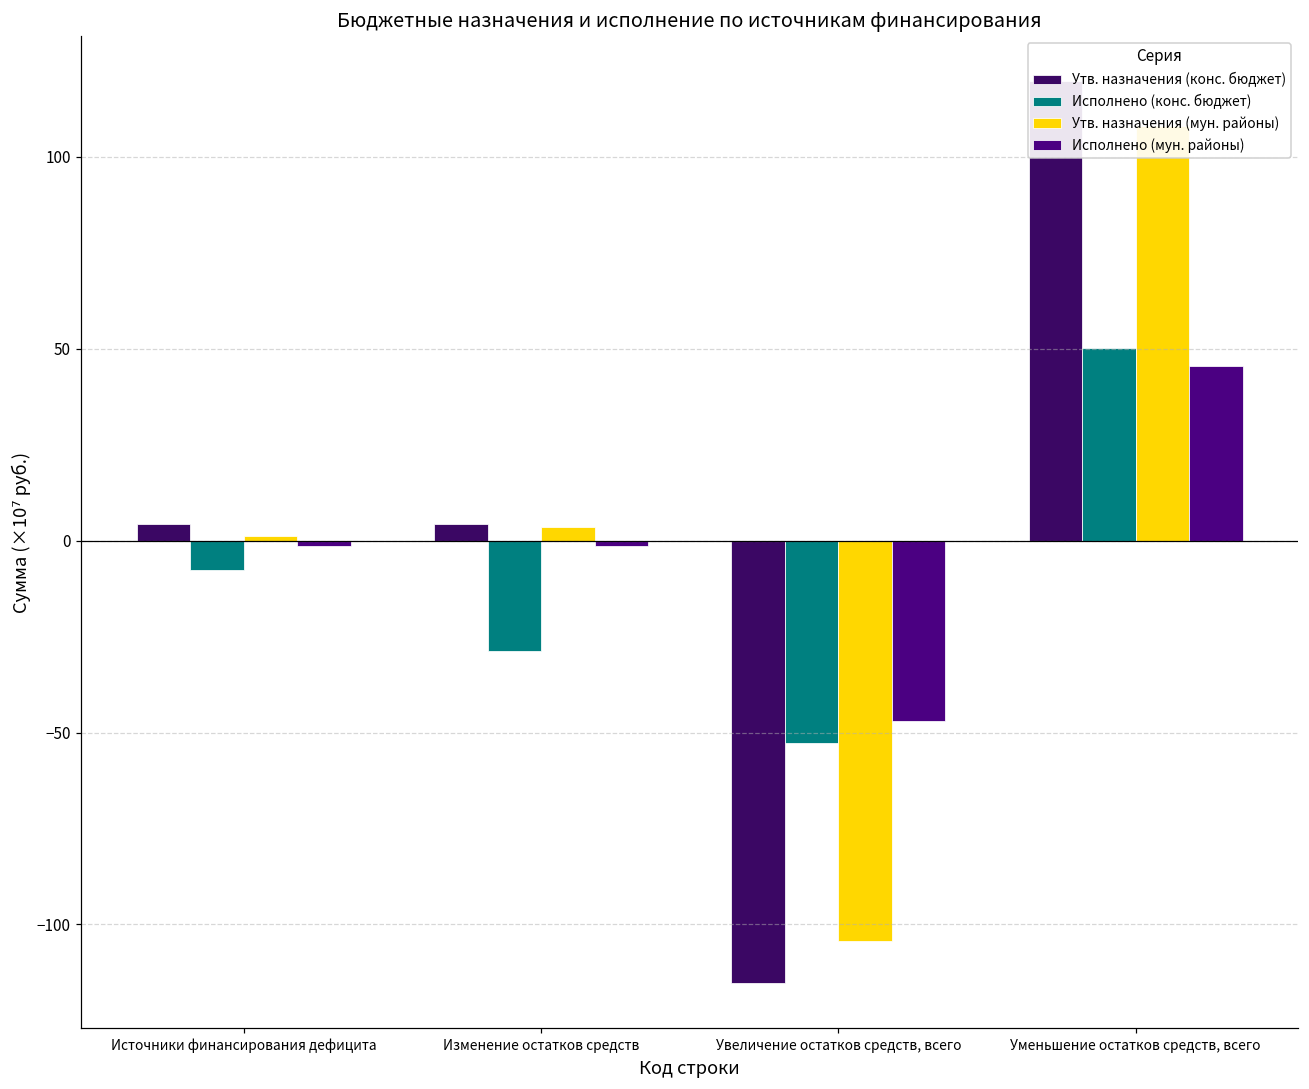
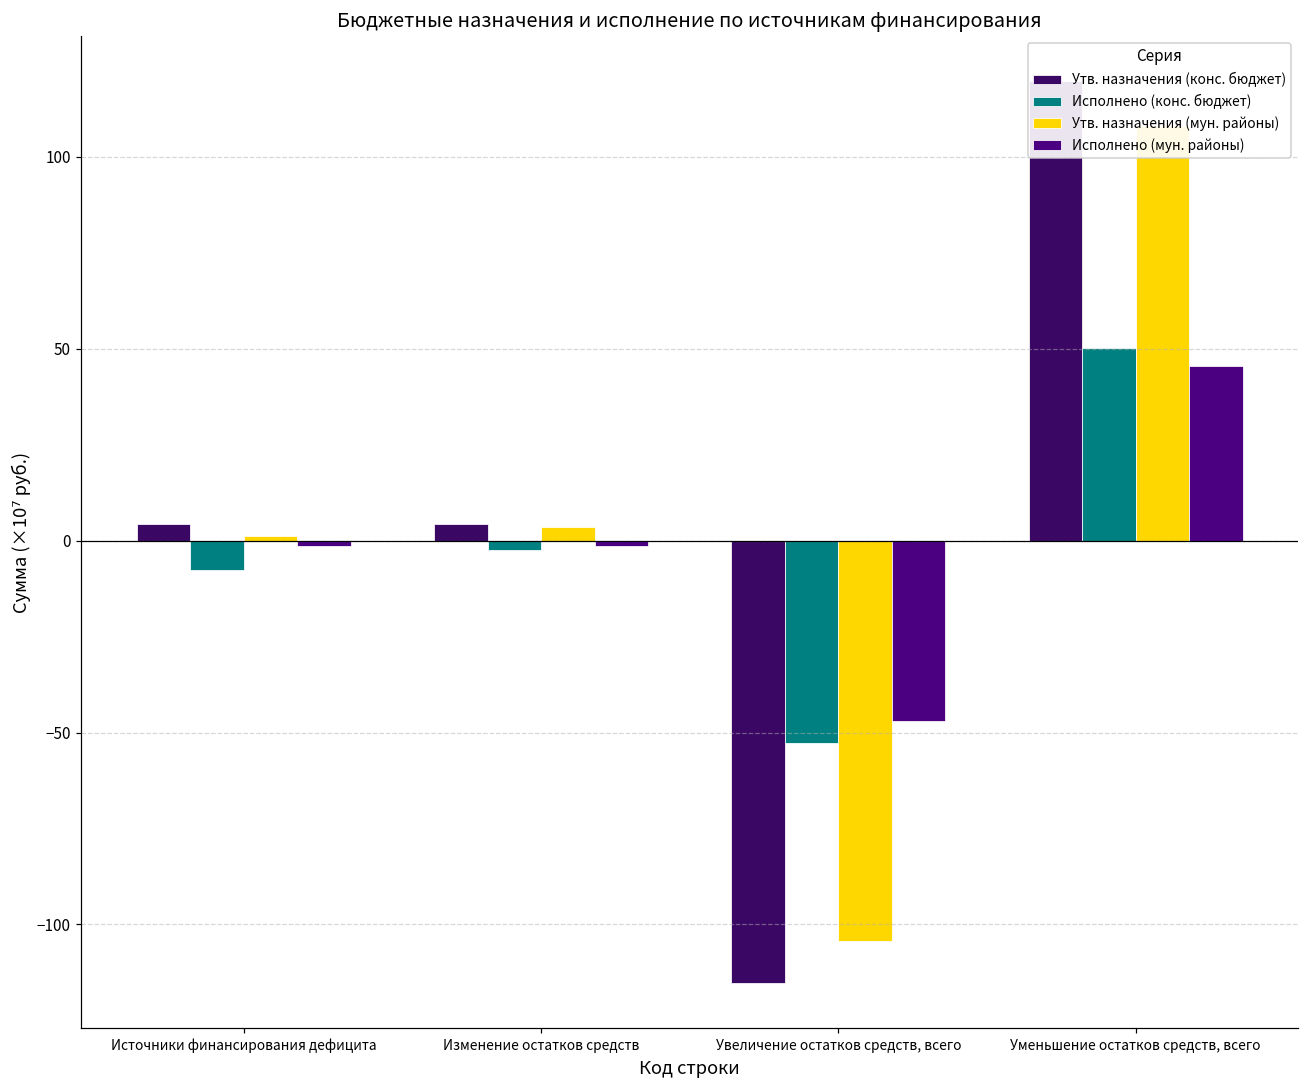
Исполнено (конс. бюджет), Изменение остатков средств: -29 -> -2
